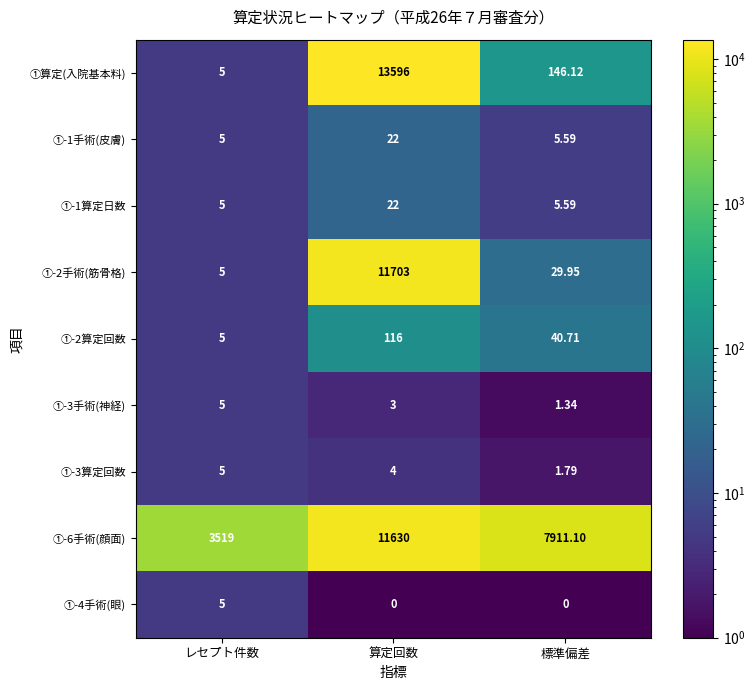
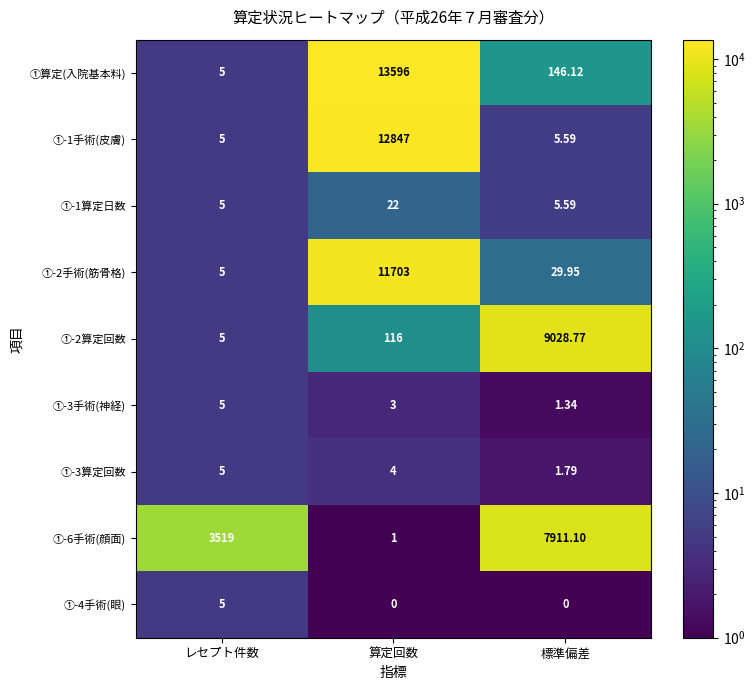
①-1手術(皮膚), 算定回数: 22 -> 12847
①-2算定回数, 標準偏差: 40.71 -> 9028.77
①-6手術(顔面), 算定回数: 11630 -> 1
